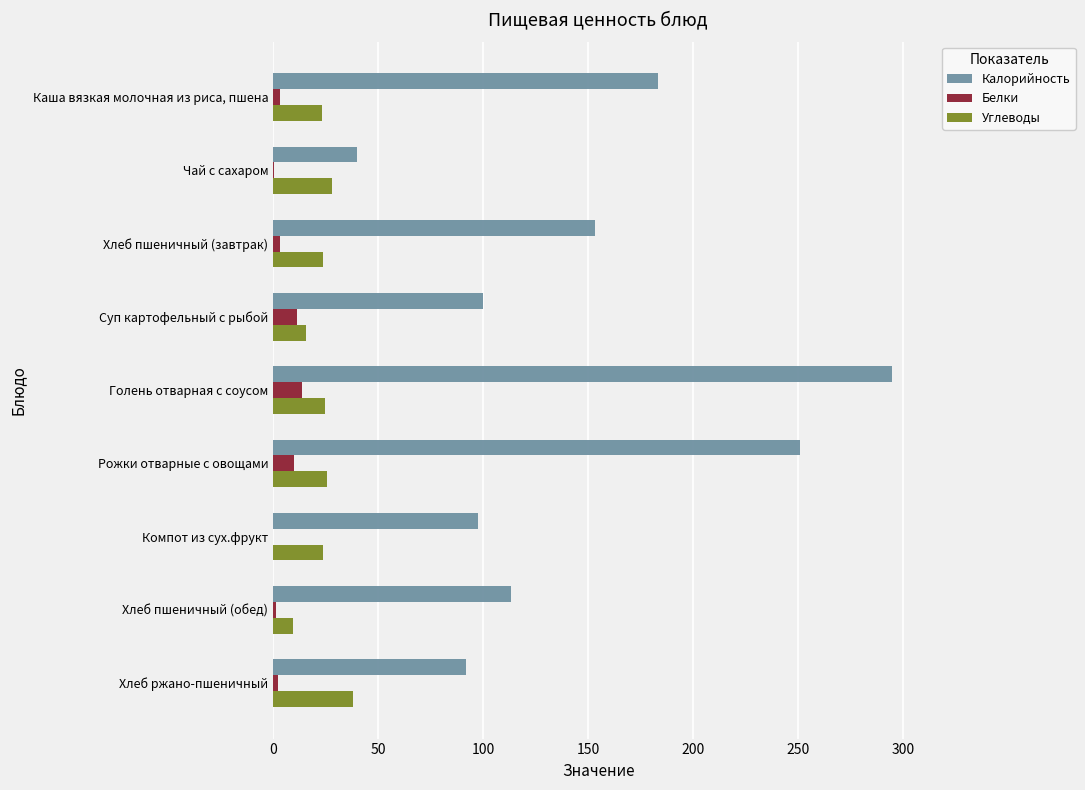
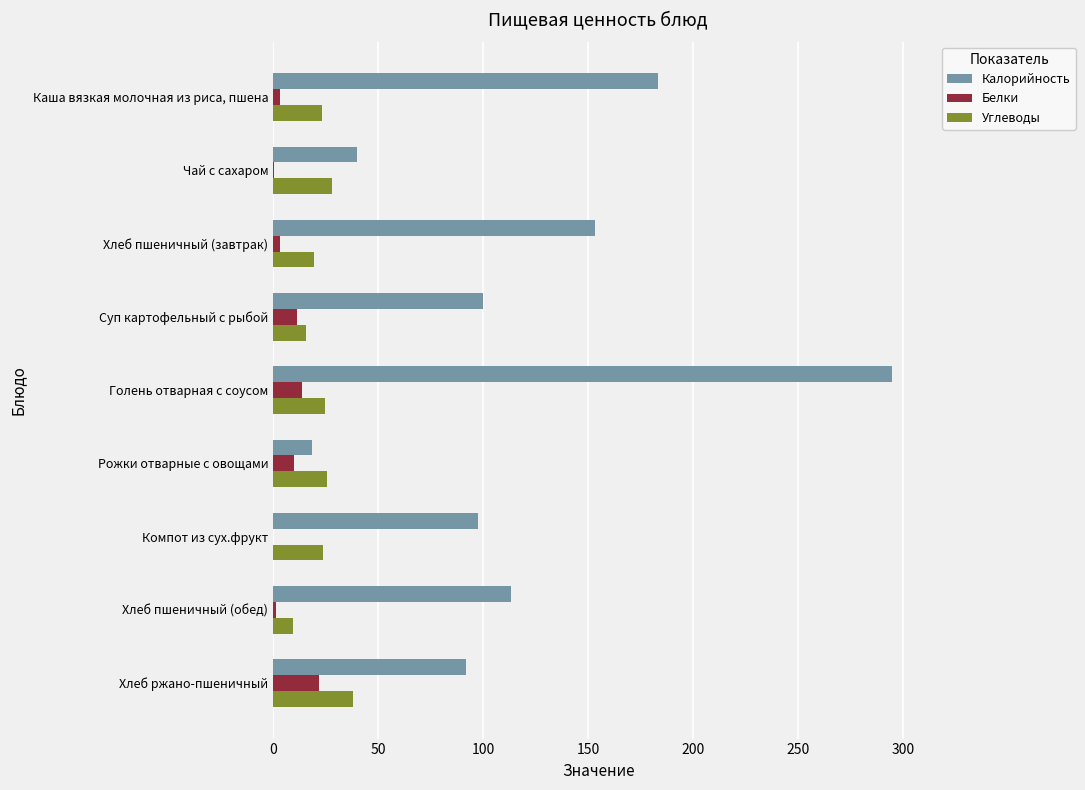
Углеводы, Хлеб пшеничный (завтрак): 24 -> 19
Калорийность, Рожки отварные с овощами: 251 -> 18
Белки, Хлеб ржано-пшеничный: 2 -> 22
